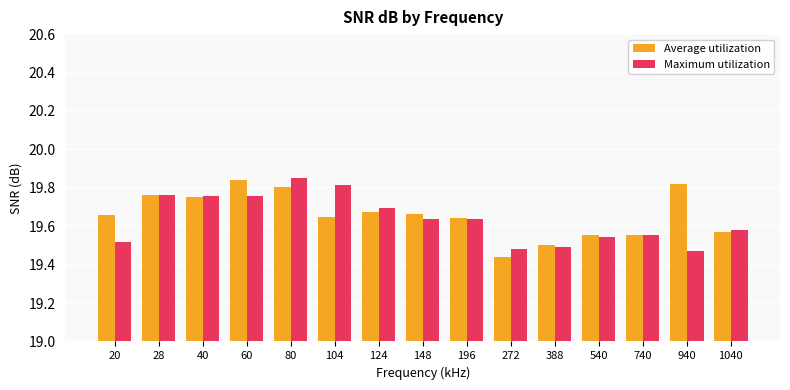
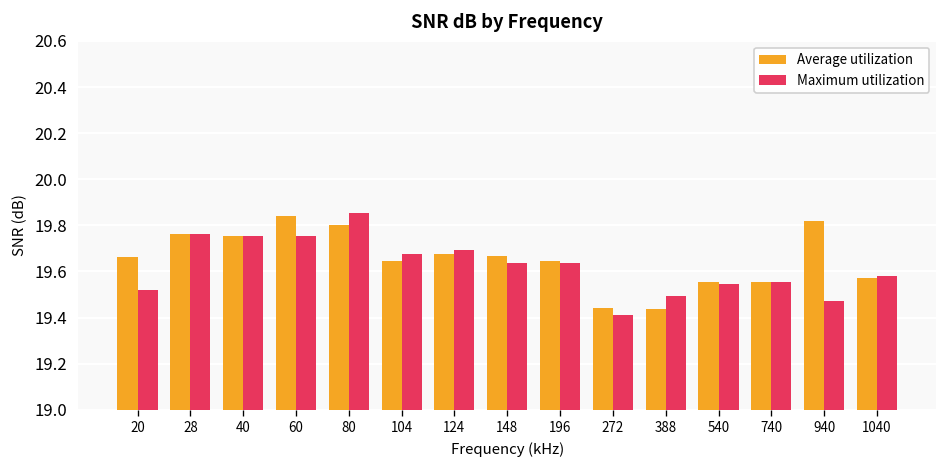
Maximum utilization, 104: 19.81 -> 19.68
Maximum utilization, 272: 19.48 -> 19.41
Average utilization, 388: 19.50 -> 19.44
